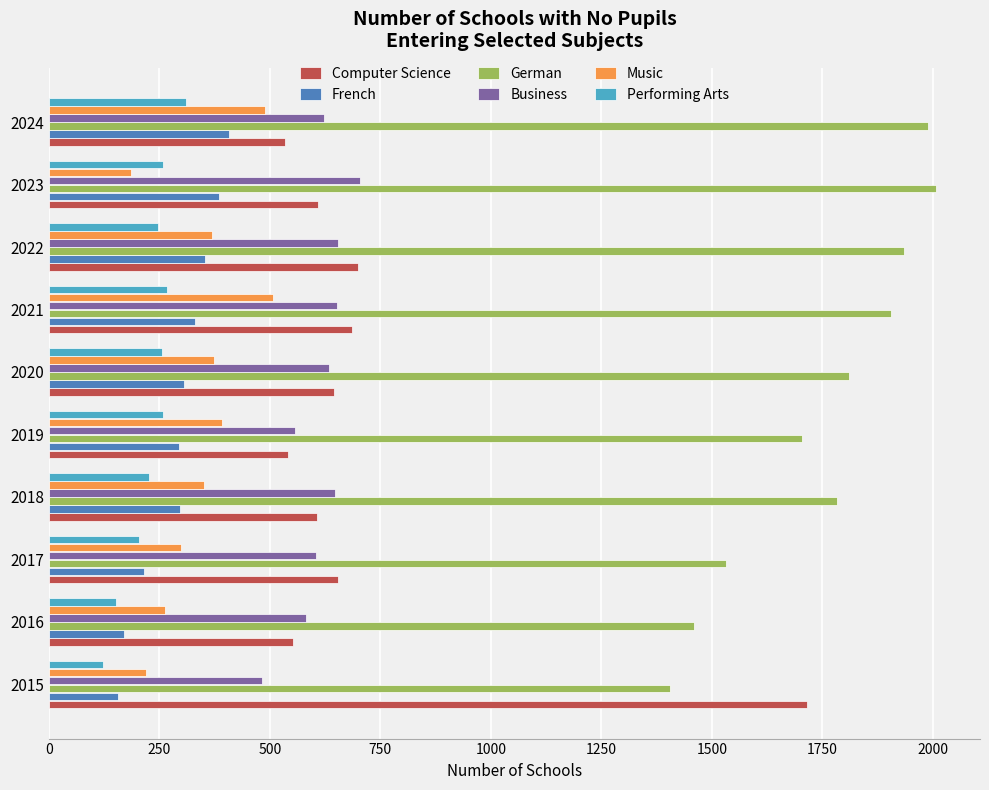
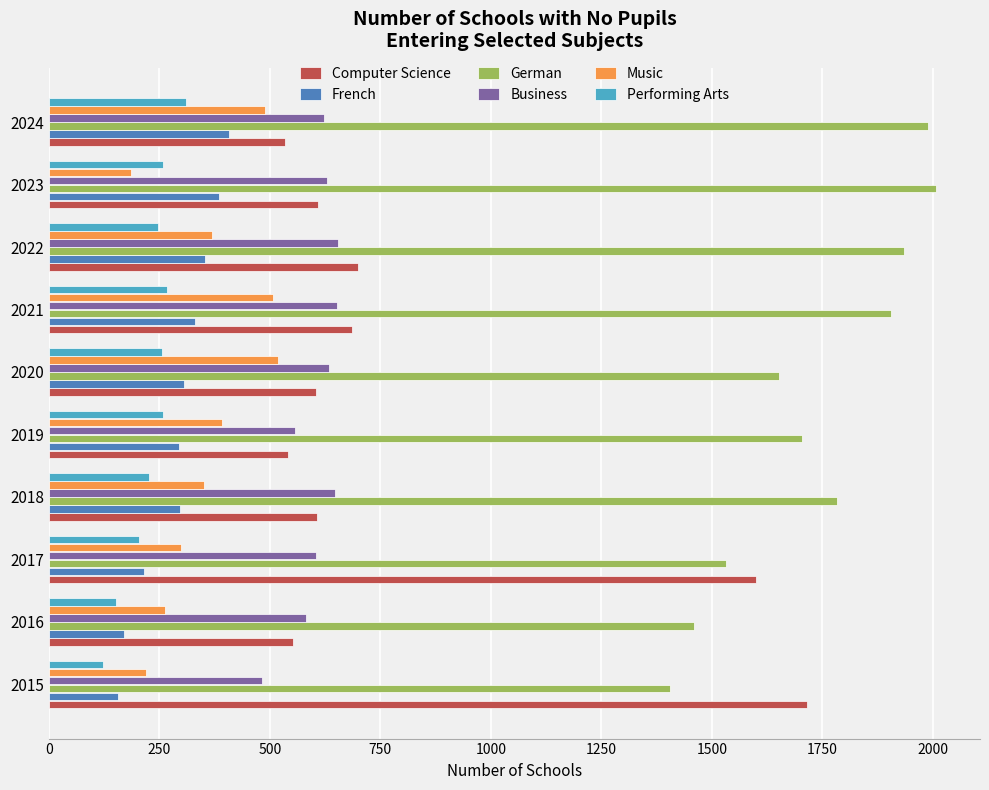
Business, 2023: 700 -> 630
Music, 2020: 370 -> 520
German, 2020: 1810 -> 1650
Computer Science, 2020: 640 -> 600
Computer Science, 2017: 650 -> 1600
